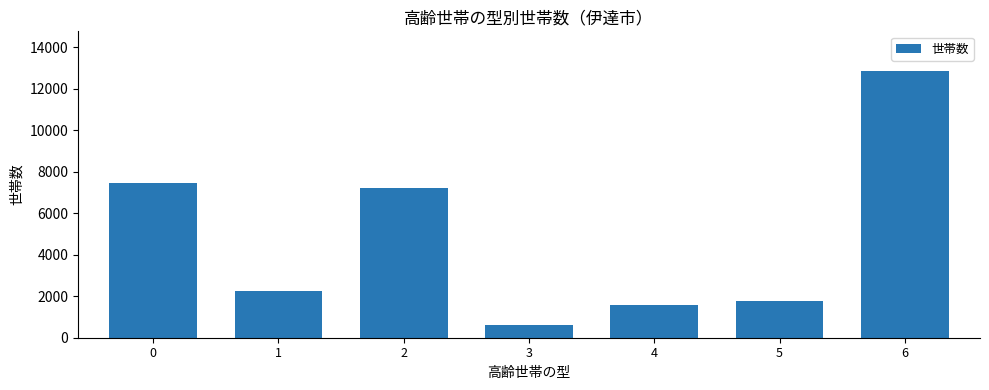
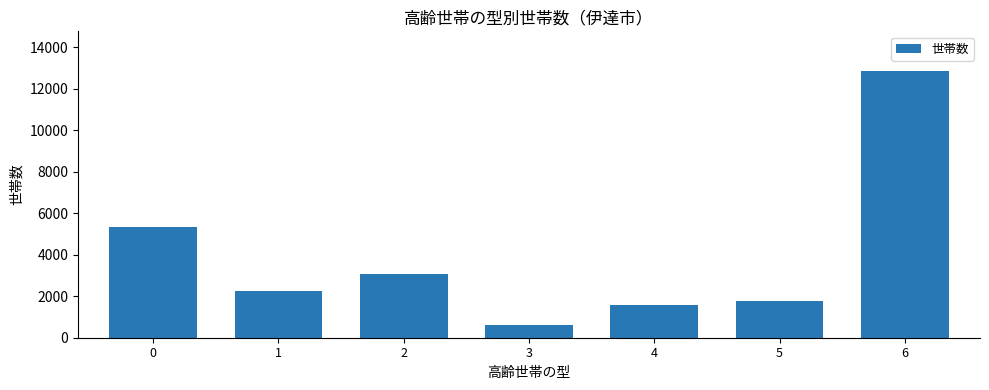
0: 7500 -> 5300
2: 7200 -> 3100
